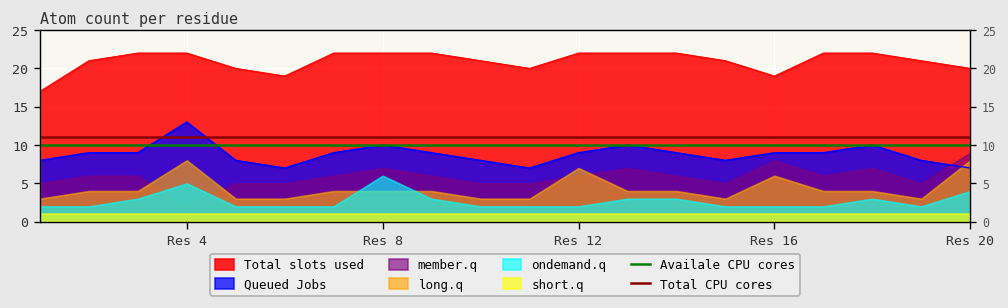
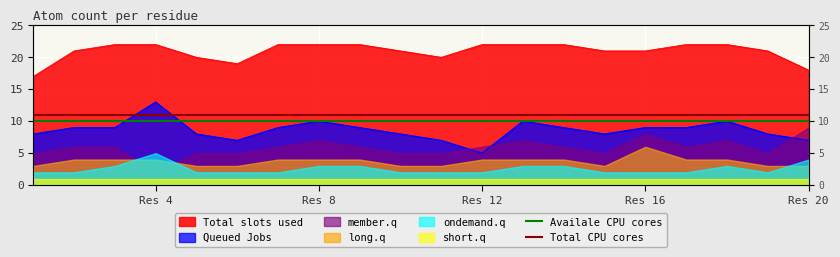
long.q, Res 4: 8 -> 4
ondemand.q, Res 8: 6 -> 3
Queued Jobs, Res 12: 9 -> 5
long.q, Res 12: 7 -> 4
Total slots used, Res 16: 19 -> 21
Total slots used, Res 20: 20 -> 18
long.q, Res 20: 8 -> 3
